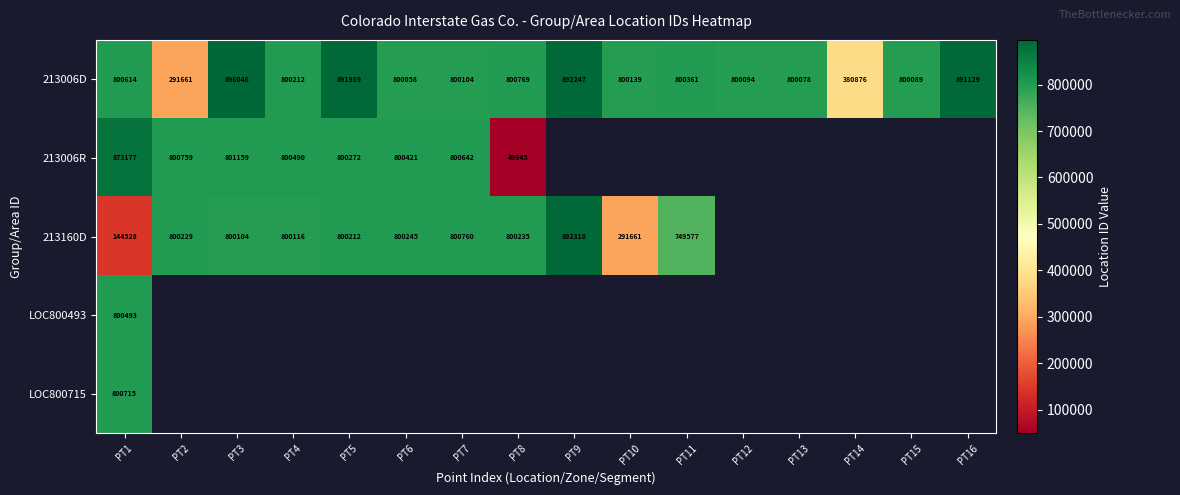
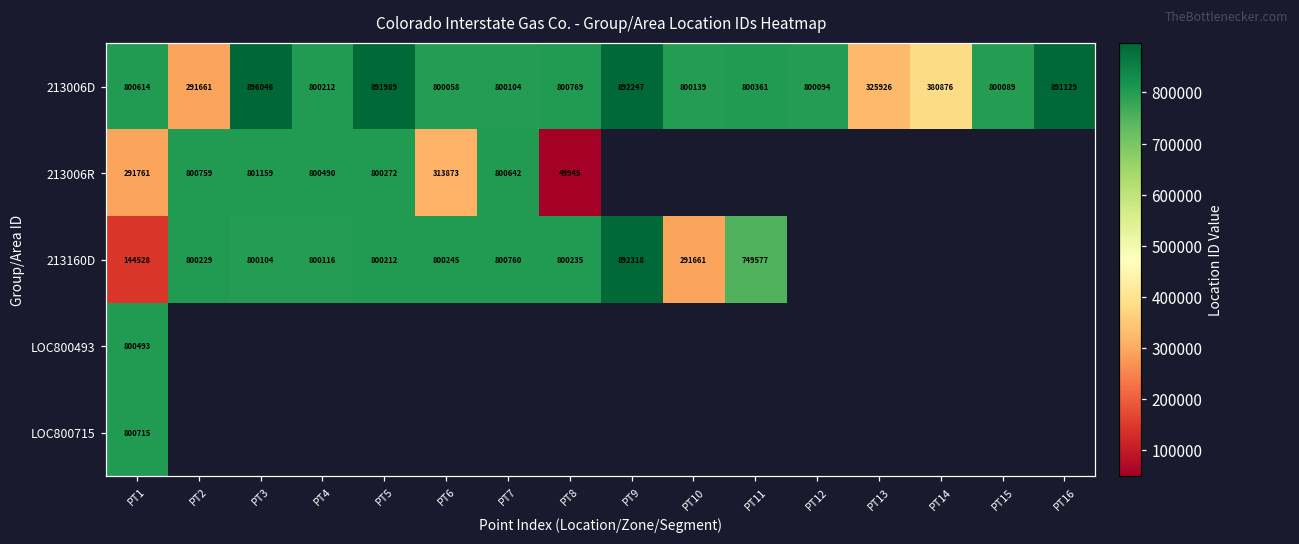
213006D, PT13: 800078 -> 325926
213006R, PT1: 873177 -> 291761
213006R, PT6: 800421 -> 313873
